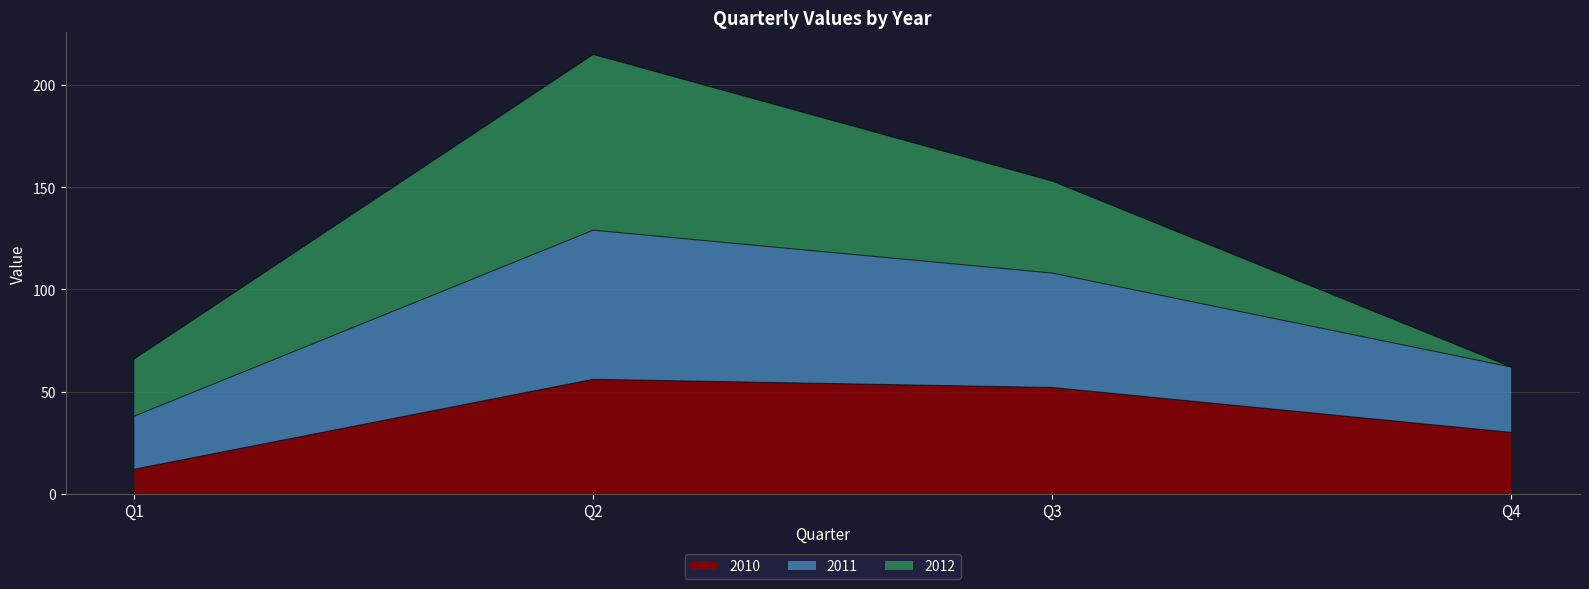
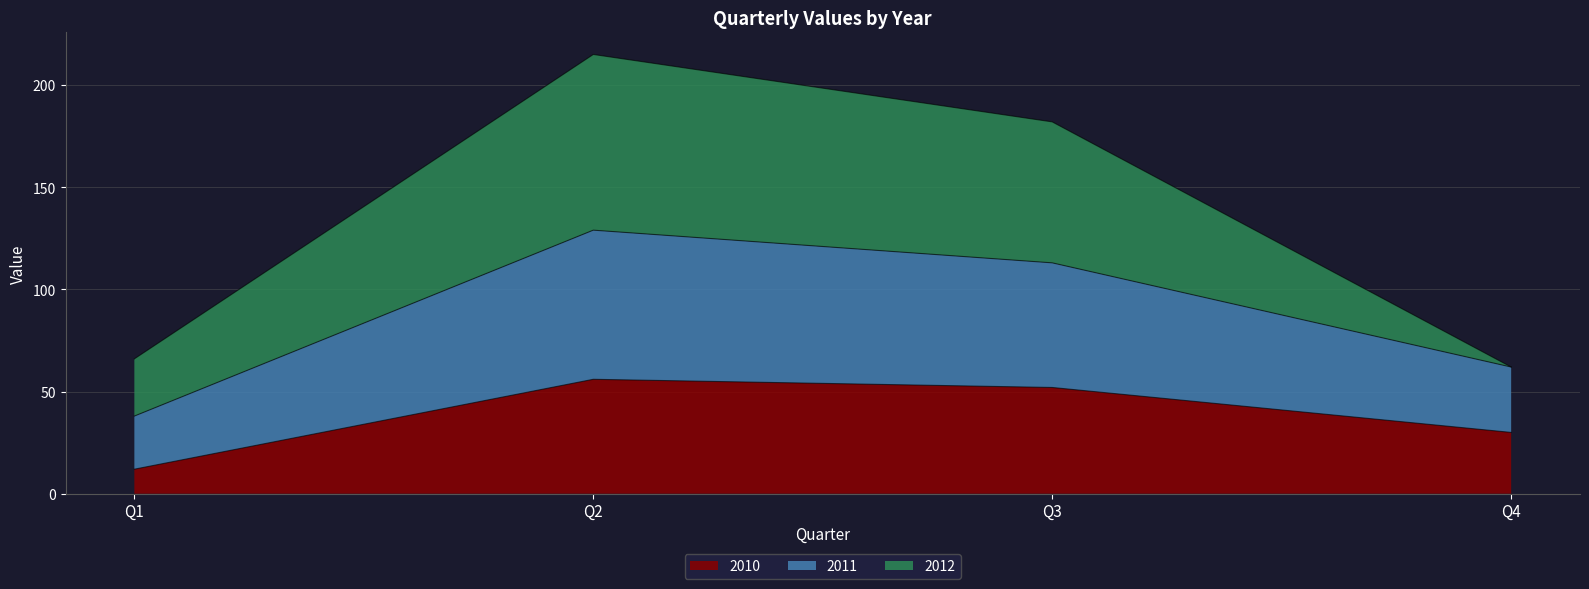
2011, Q3: 56 -> 61
2012, Q3: 45 -> 69
